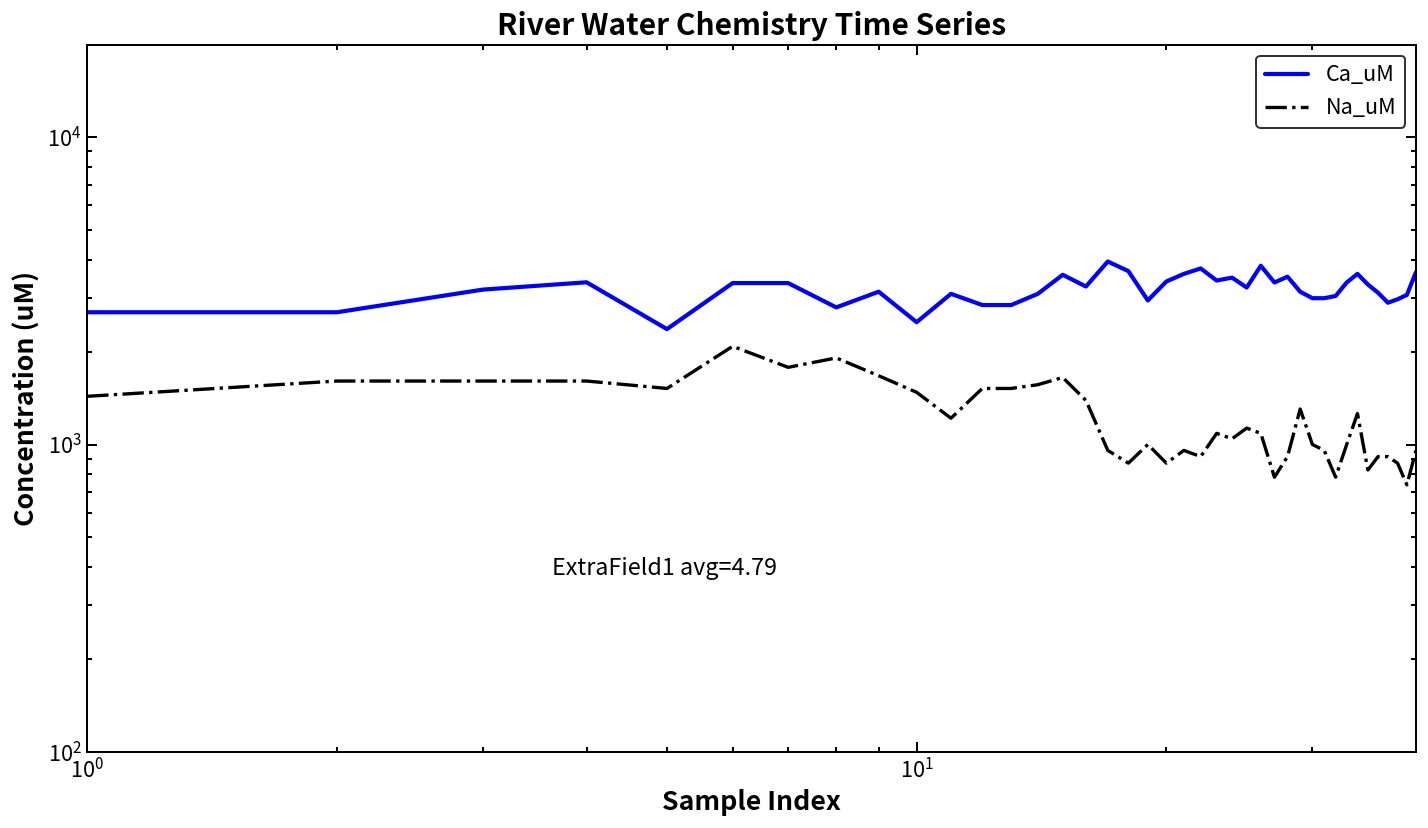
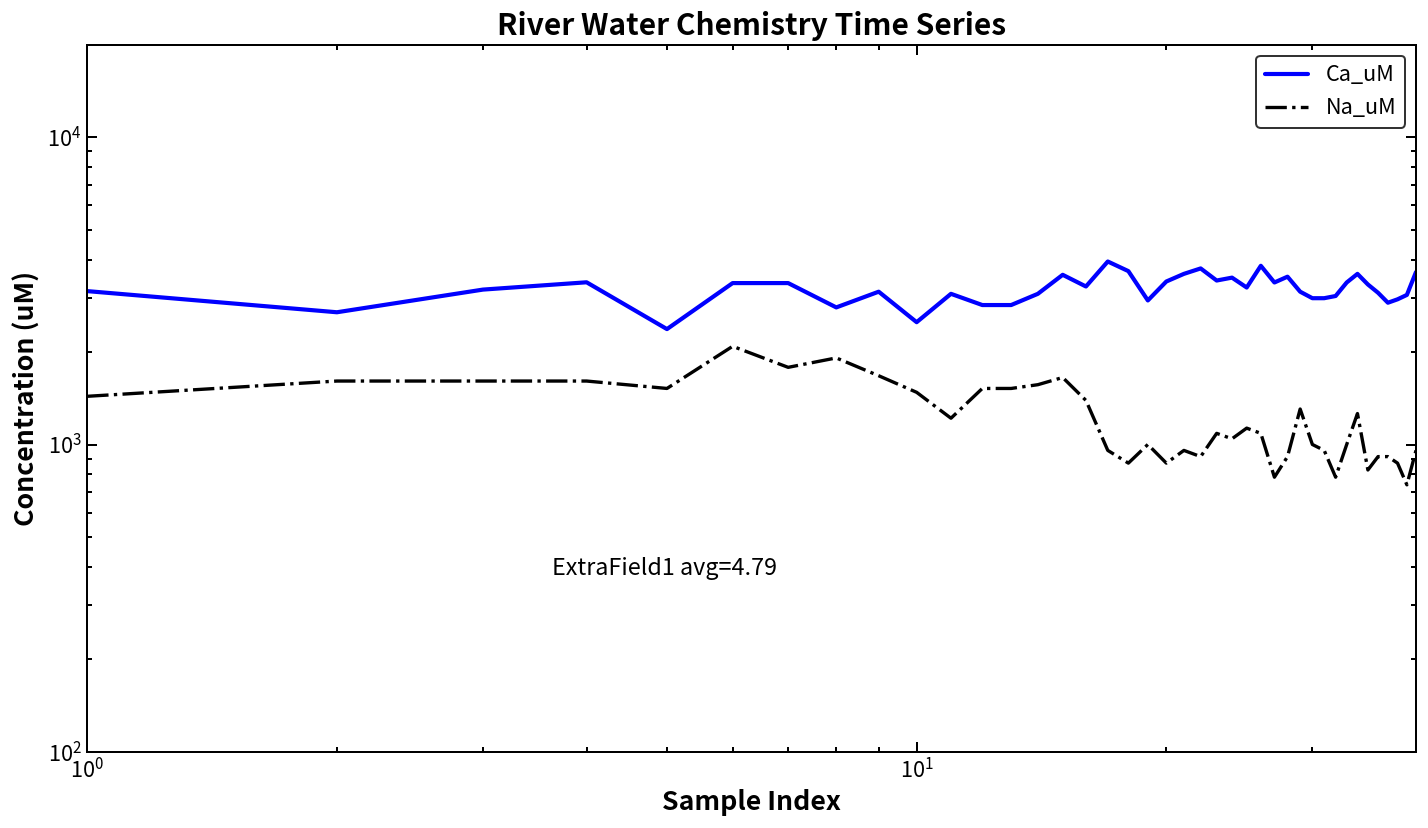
Ca_uM, 10^0: 2700 -> 3200
